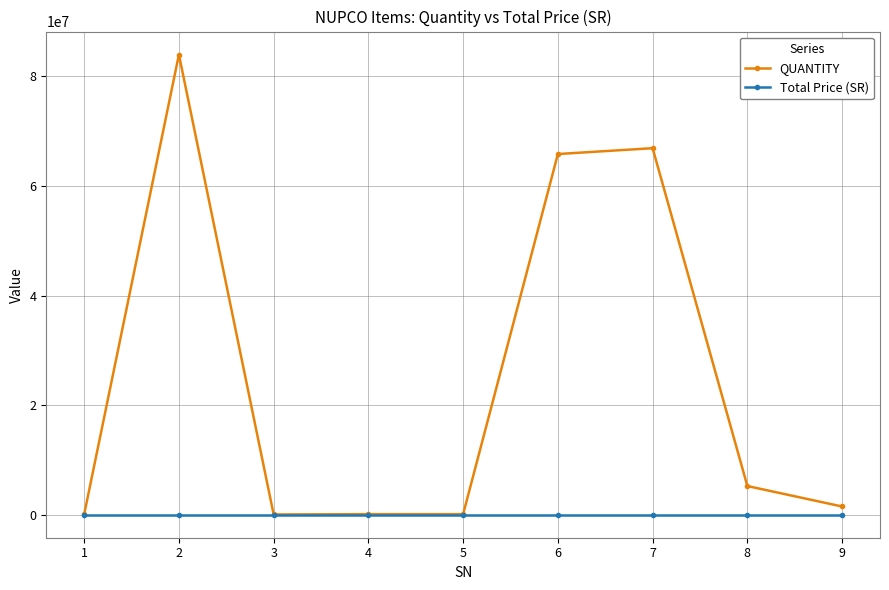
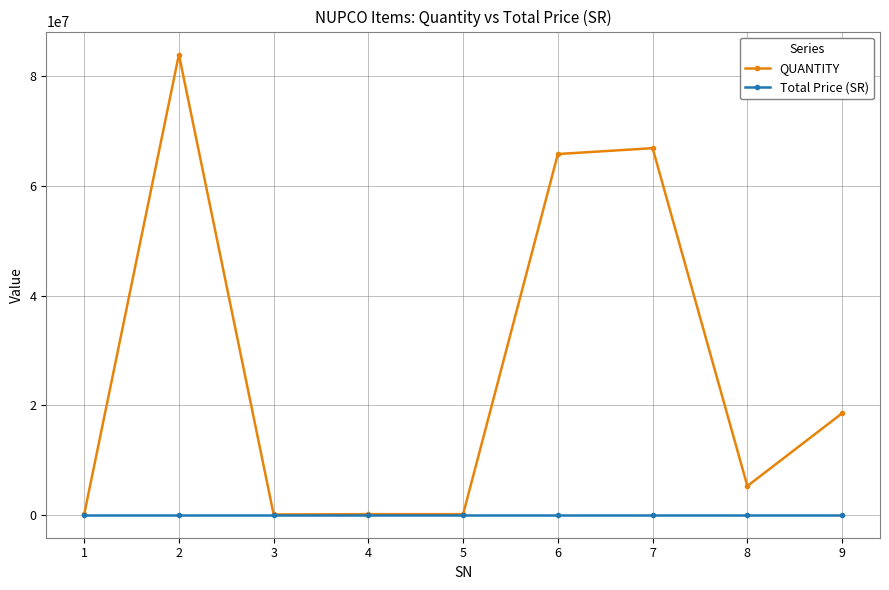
QUANTITY, 9: 2000000 -> 19000000
